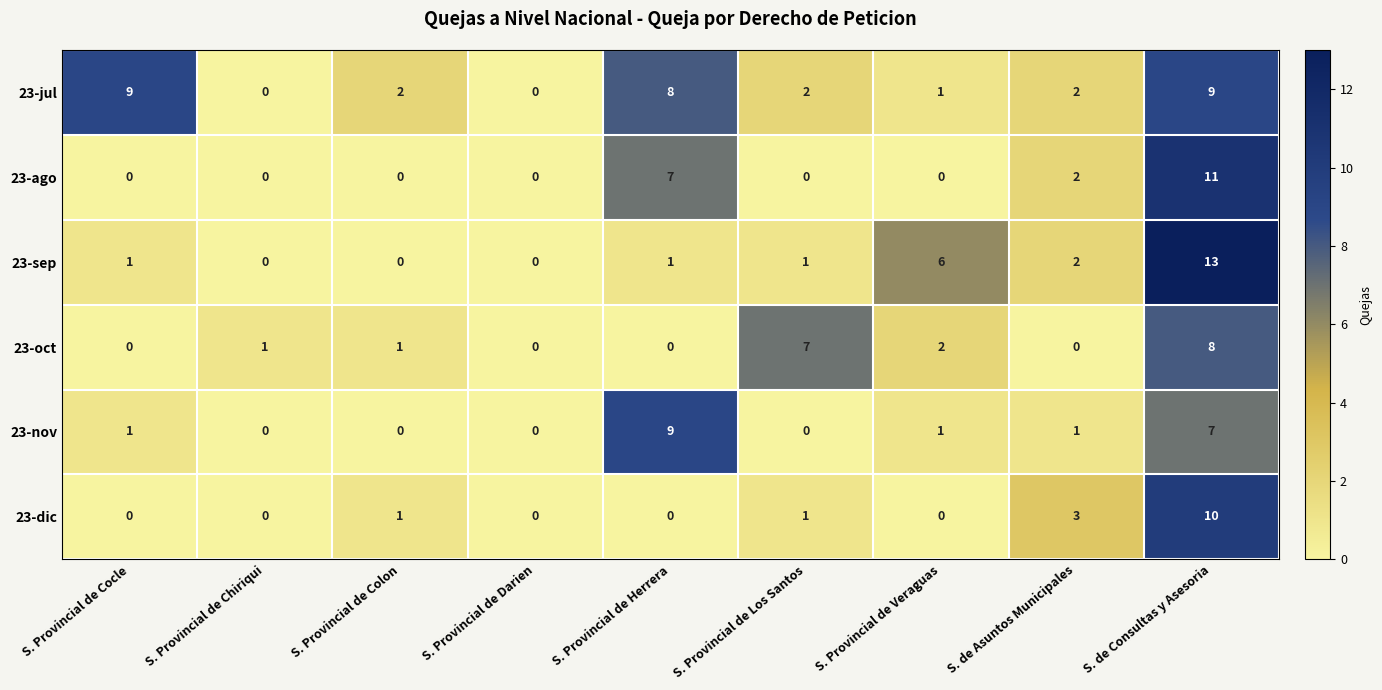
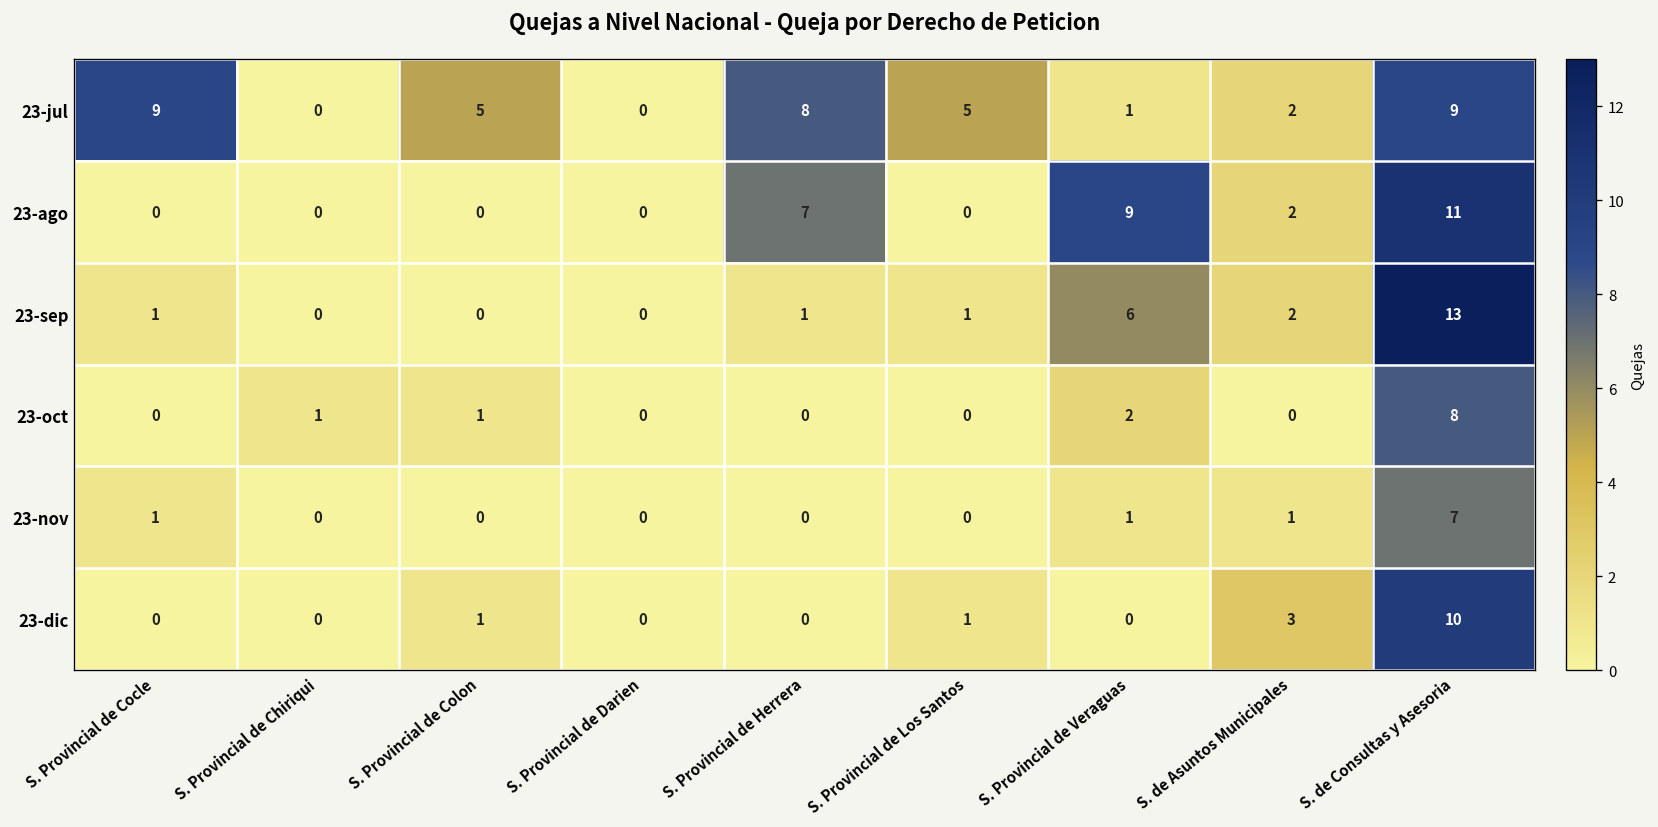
23-jul, S. Provincial de Colon: 2 -> 5
23-jul, S. Provincial de Los Santos: 2 -> 5
23-ago, S. Provincial de Veraguas: 0 -> 9
23-oct, S. Provincial de Los Santos: 7 -> 0
23-nov, S. Provincial de Herrera: 9 -> 0
